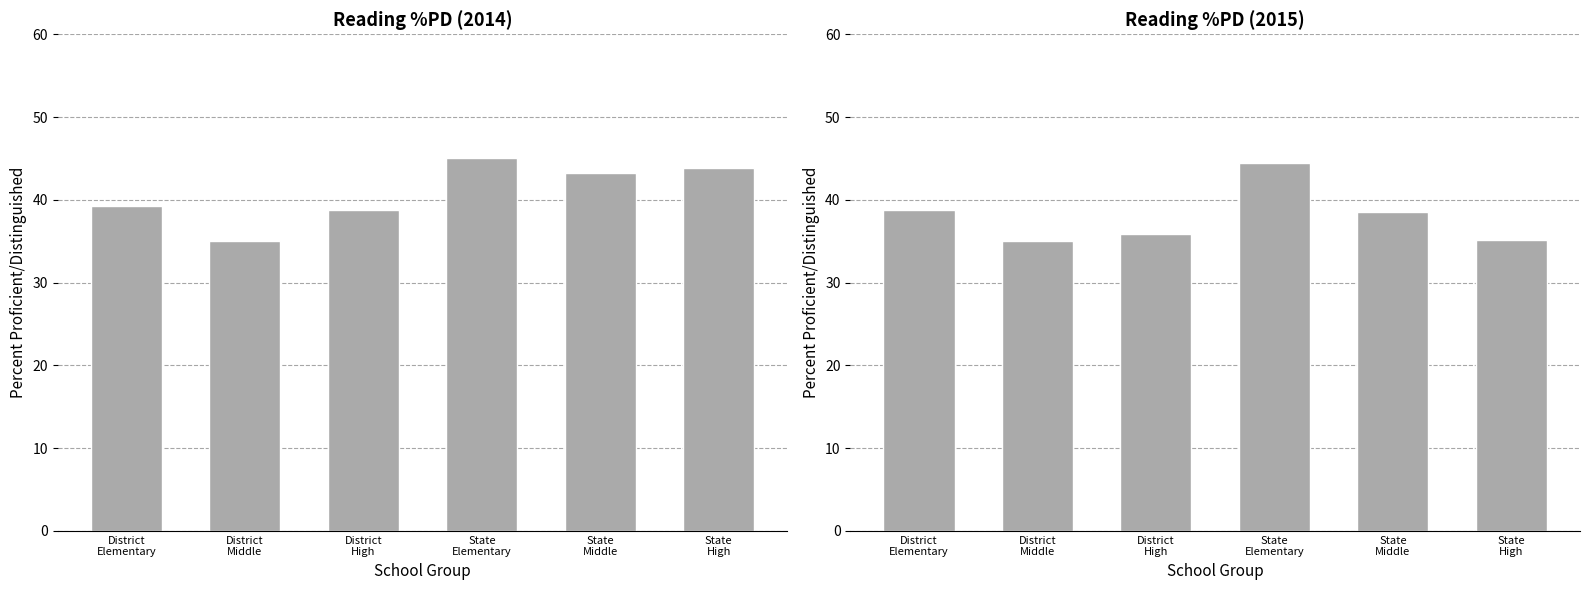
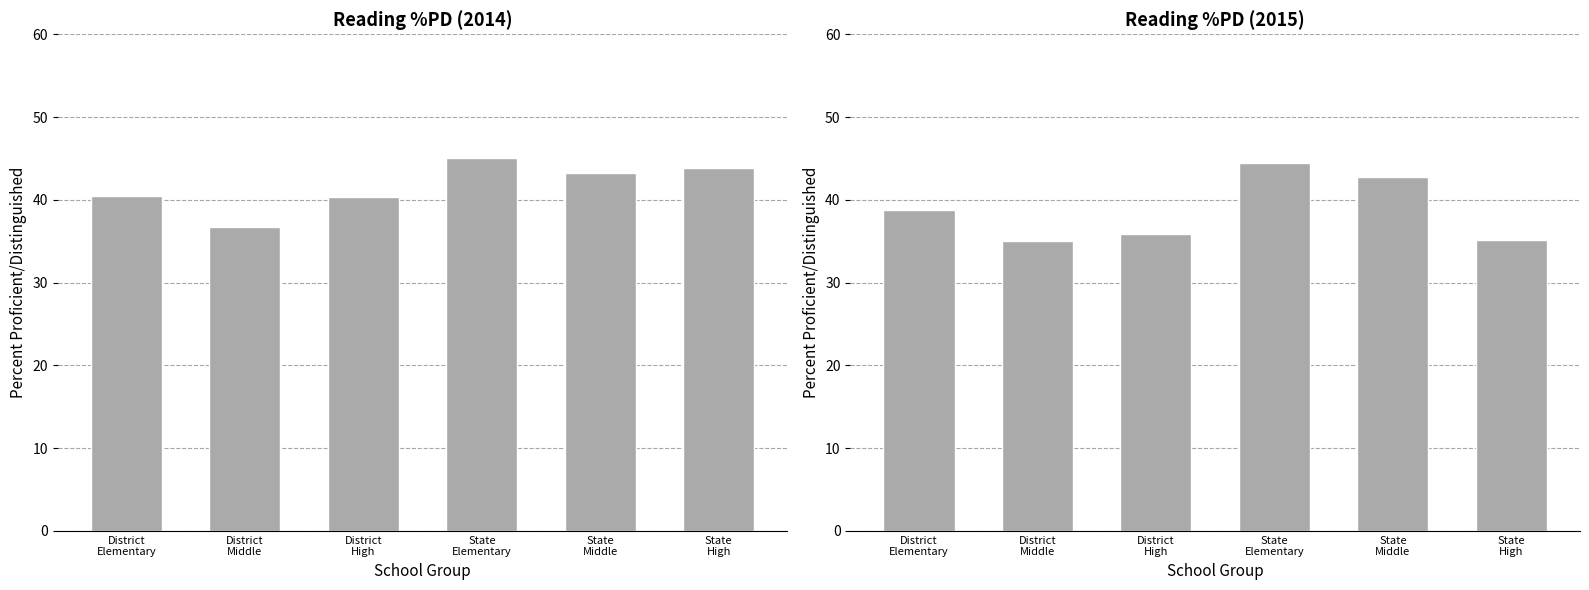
Reading %PD (2014), District Elementary: 39 -> 41
Reading %PD (2014), District Middle: 35 -> 37
Reading %PD (2014), District High: 39 -> 40
Reading %PD (2015), State Middle: 39 -> 43
